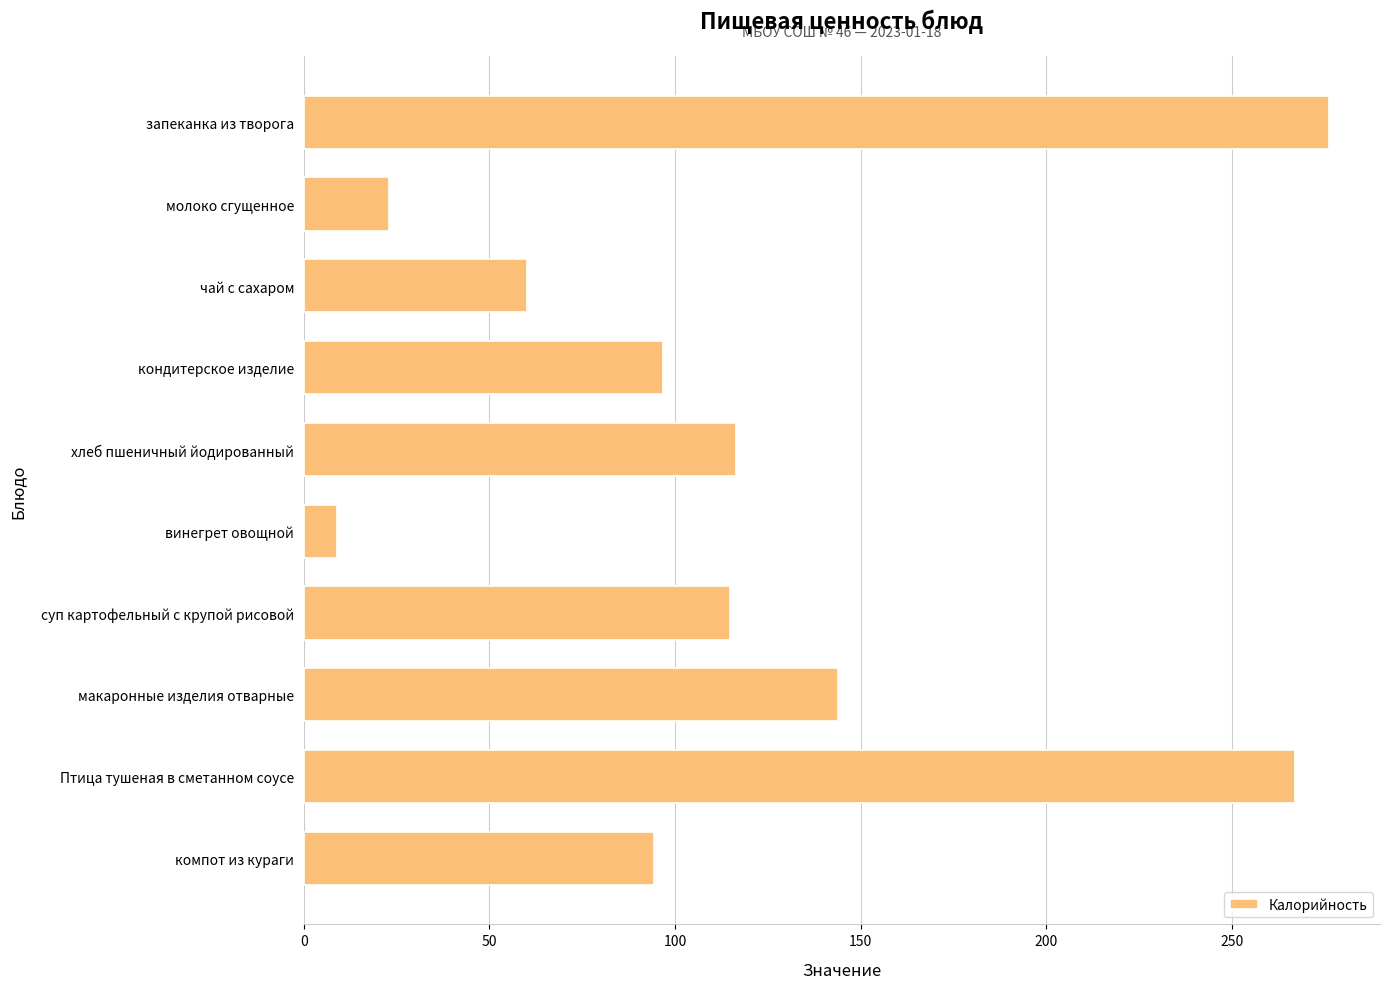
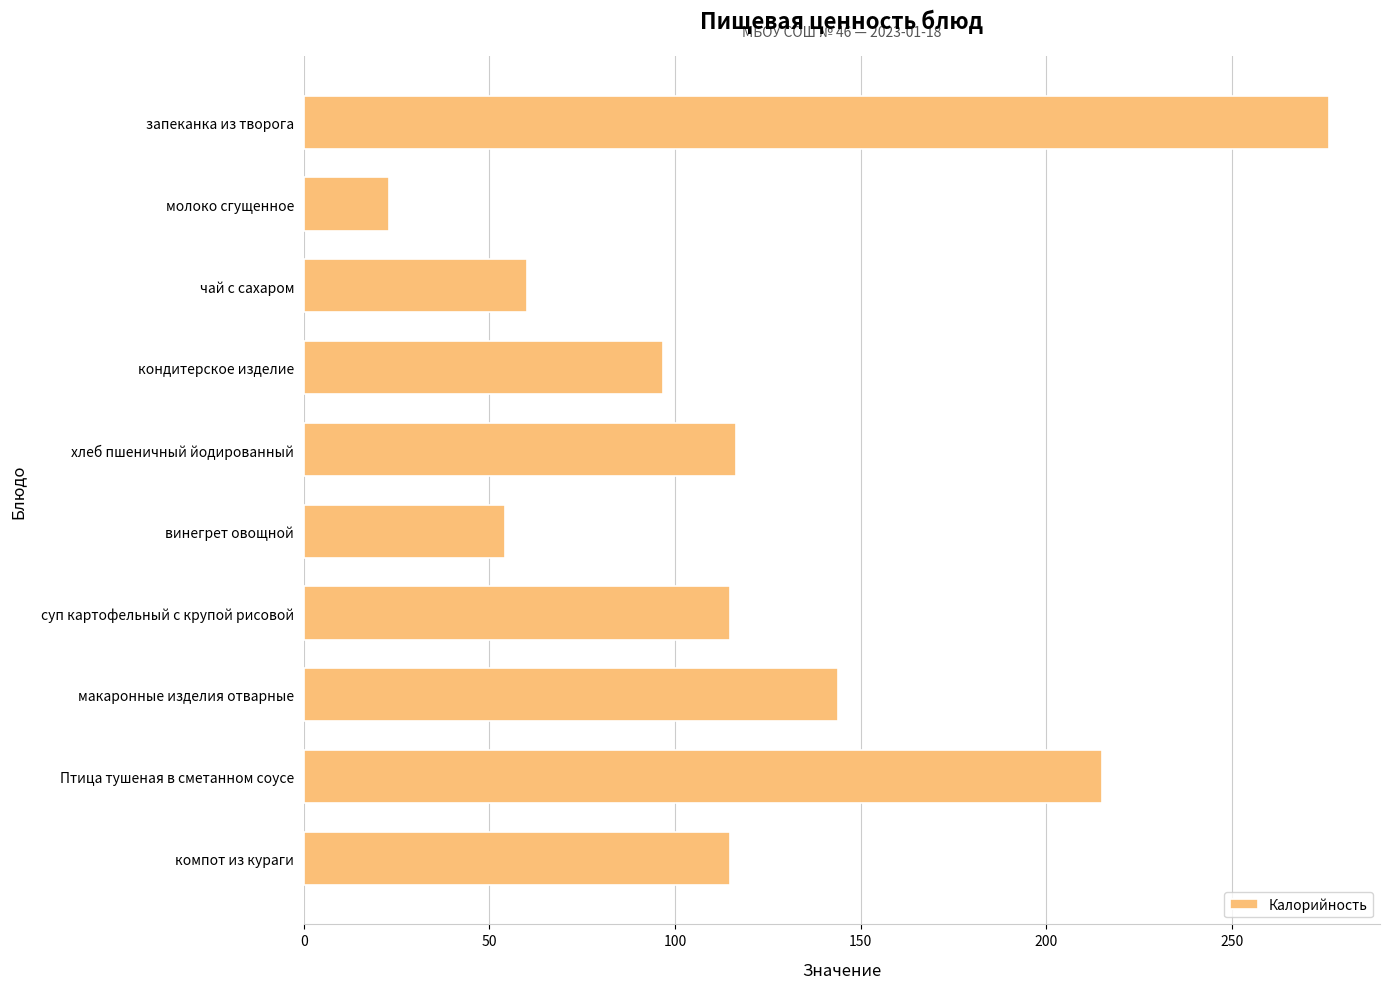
винегрет овощной: 9 -> 54
Птица тушеная в сметанном соусе: 267 -> 215
компот из кураги: 94 -> 115
